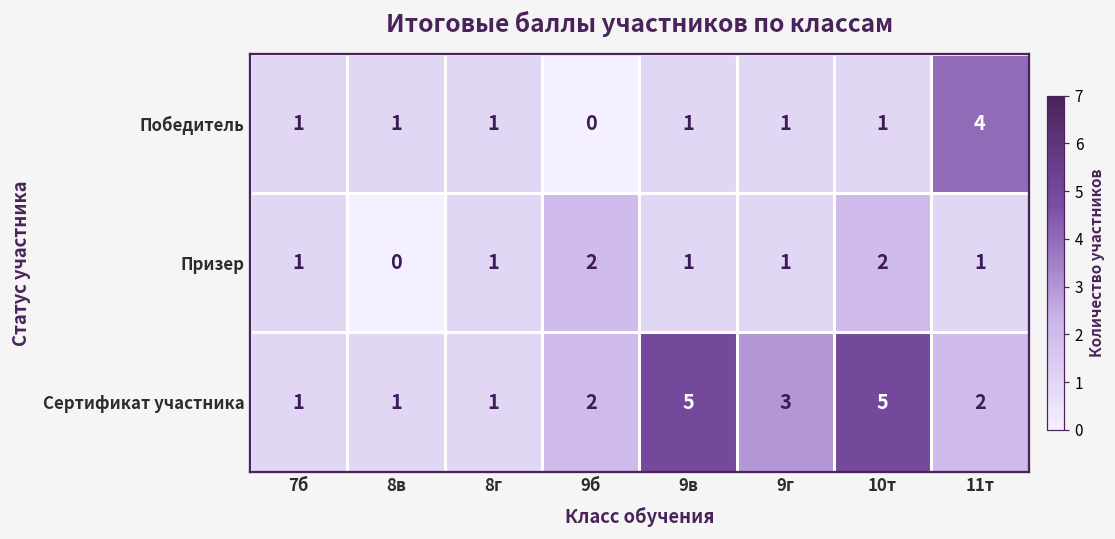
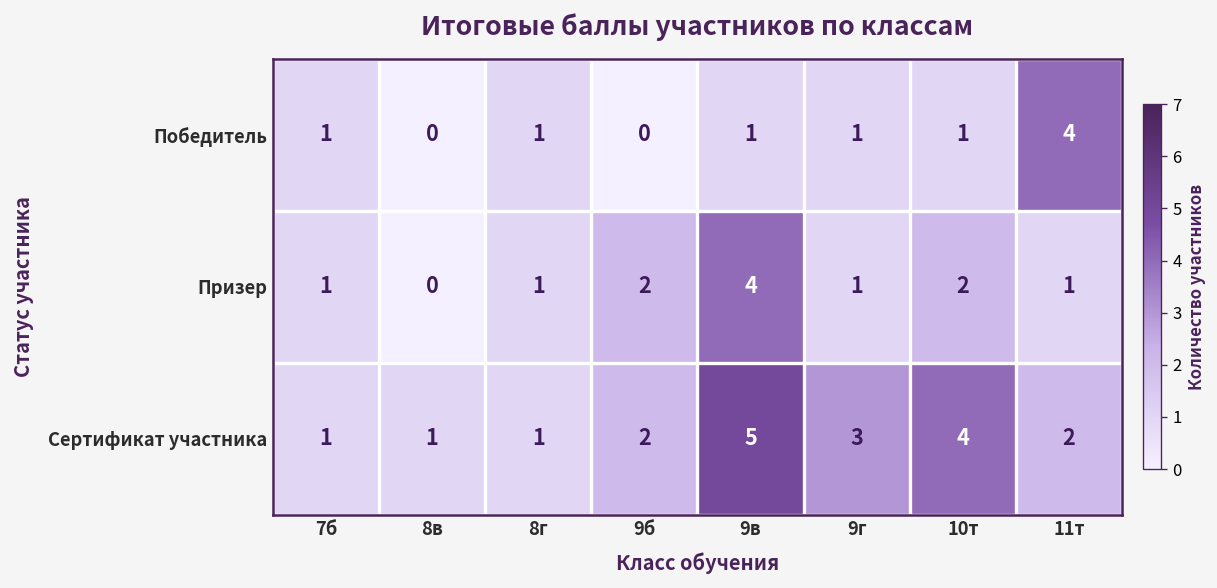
Победитель, 8в: 1 -> 0
Призер, 9в: 1 -> 4
Сертификат участника, 10т: 5 -> 4
